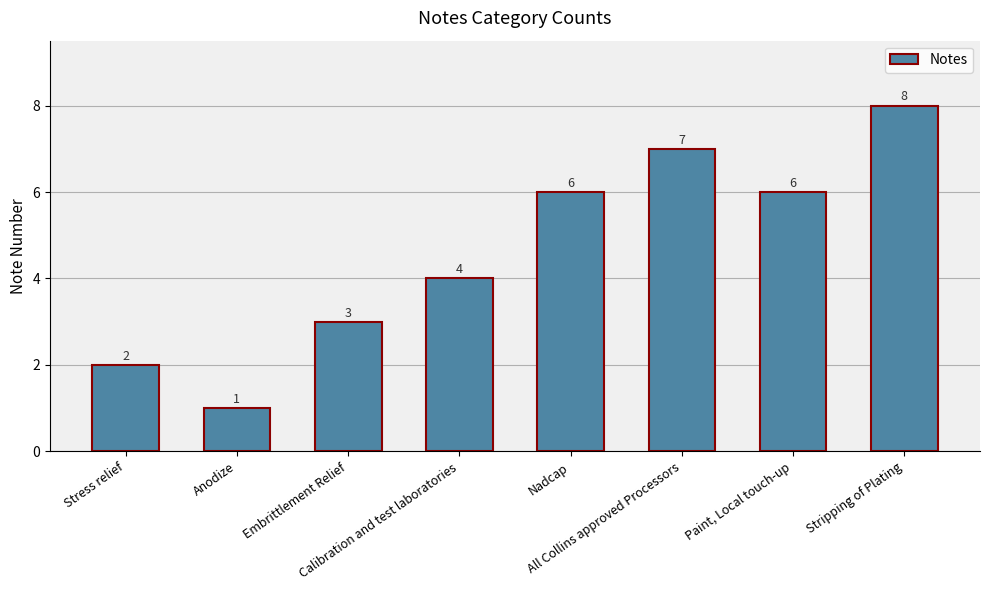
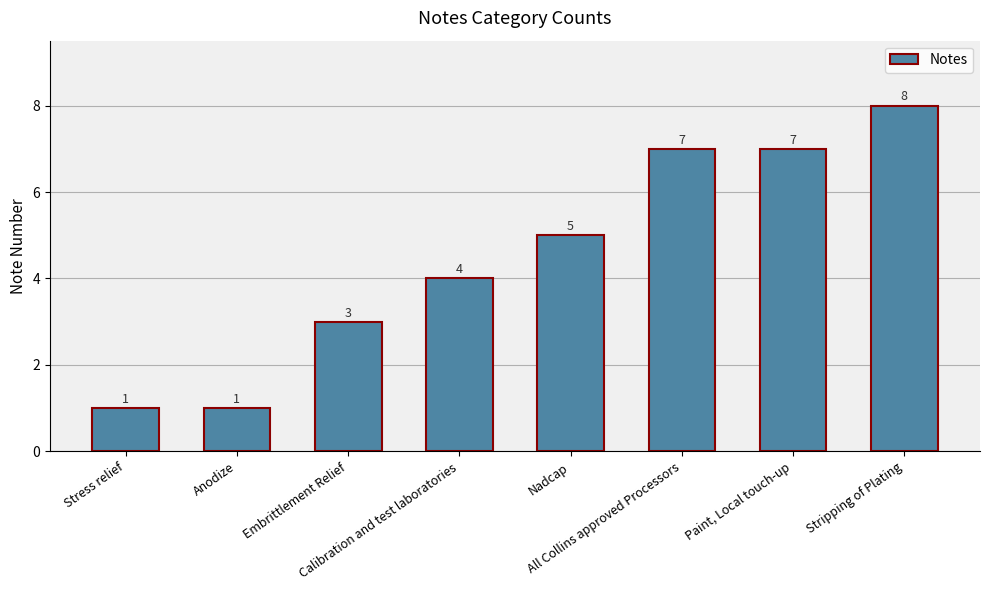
Stress relief: 2 -> 1
Nadcap: 6 -> 5
Paint, Local touch-up: 6 -> 7
